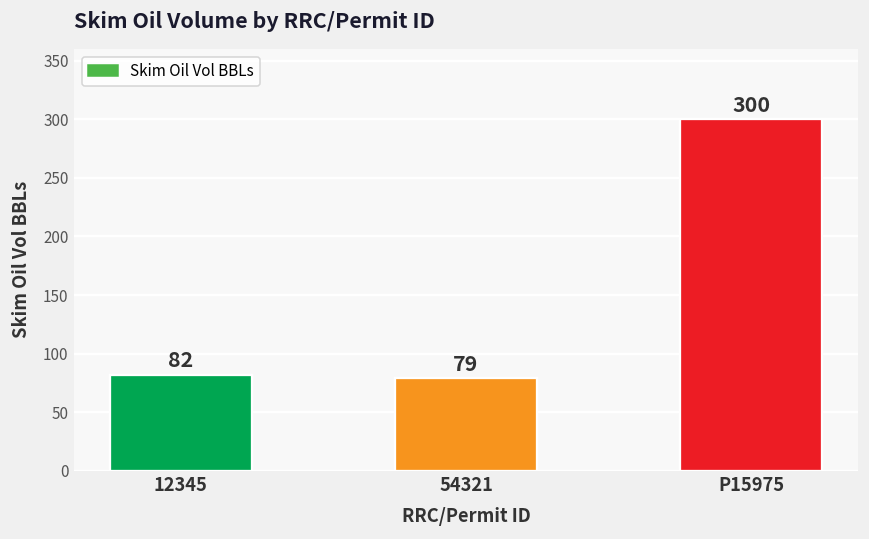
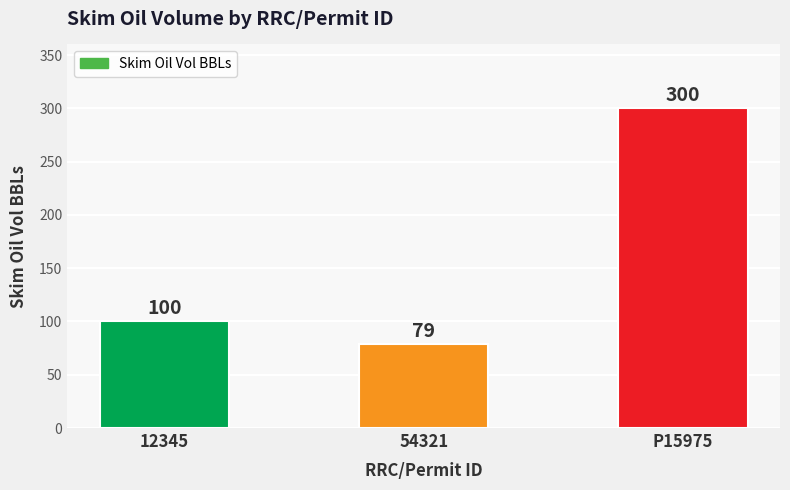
12345: 82 -> 100
